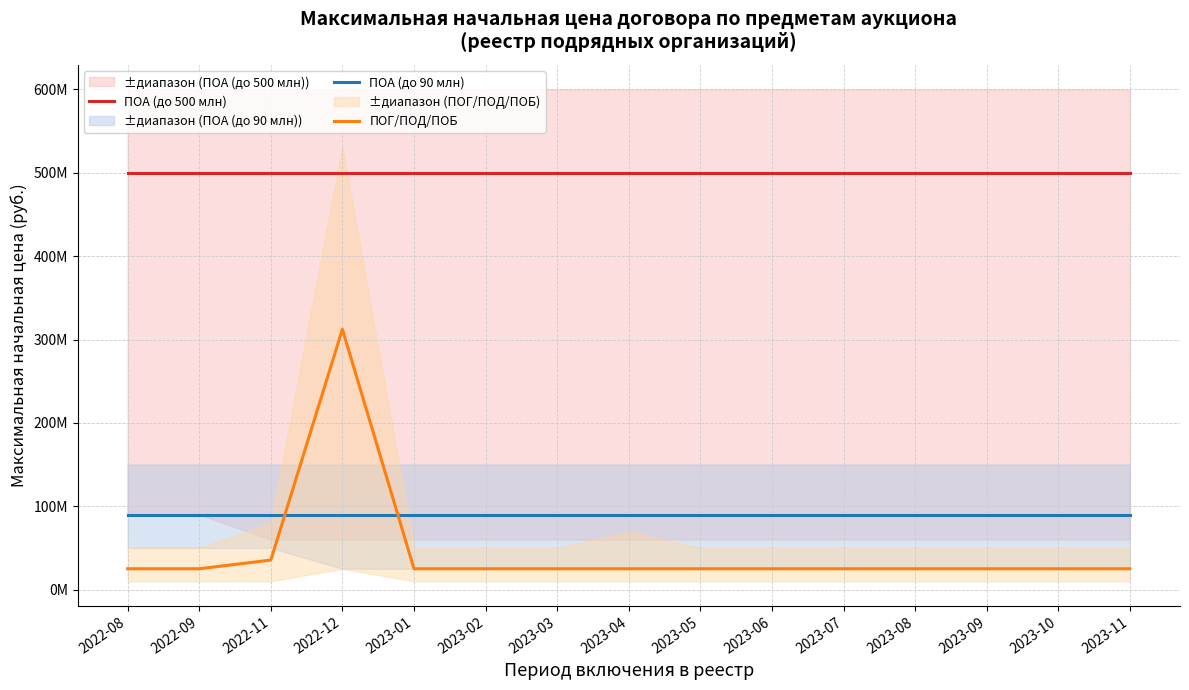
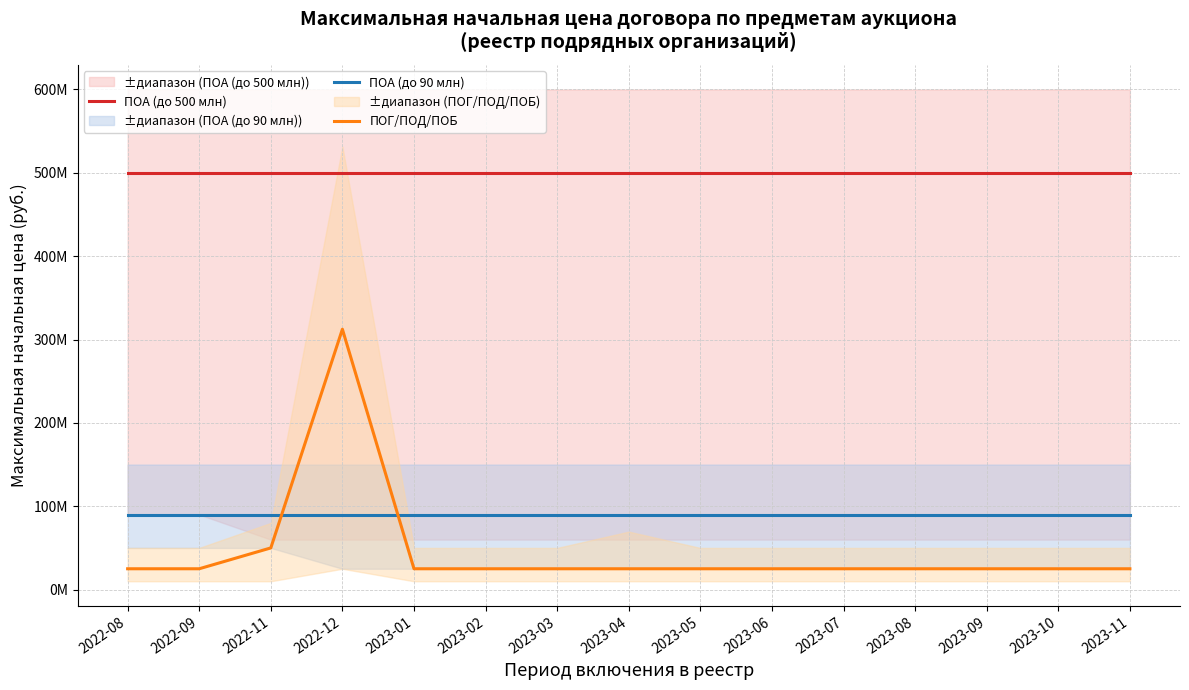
ПОГ/ПОД/ПОБ, 2022-11: 40000000 -> 50000000
